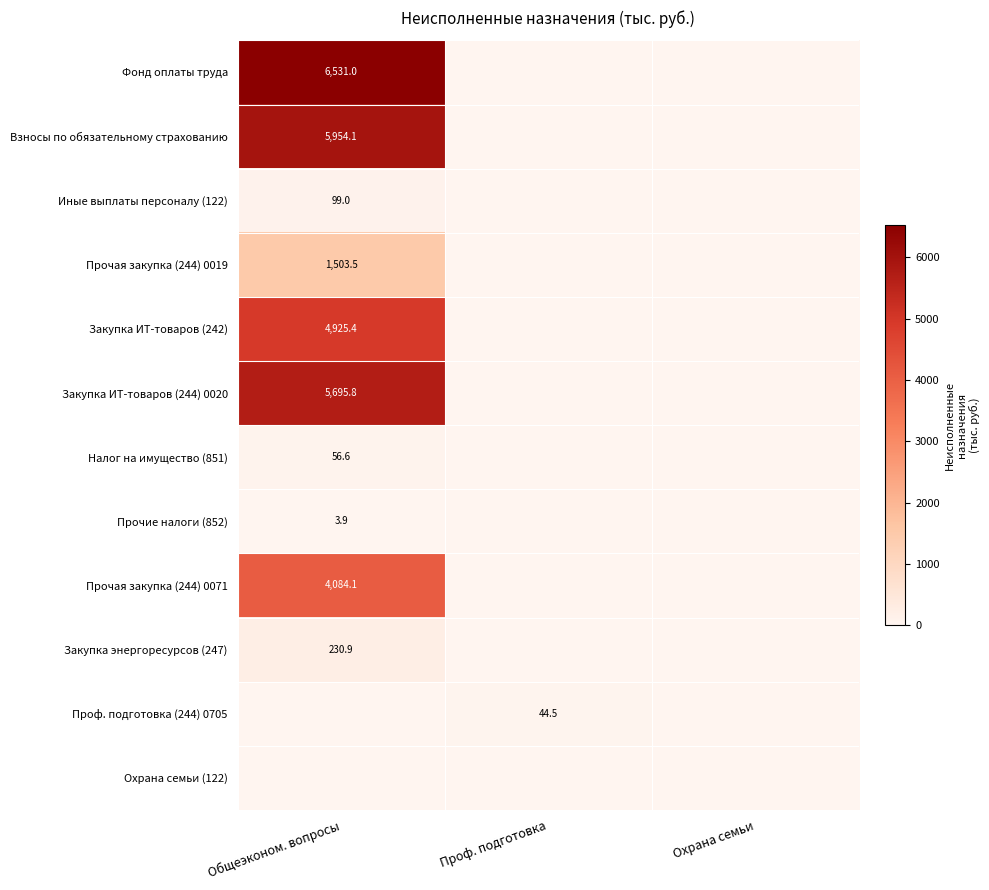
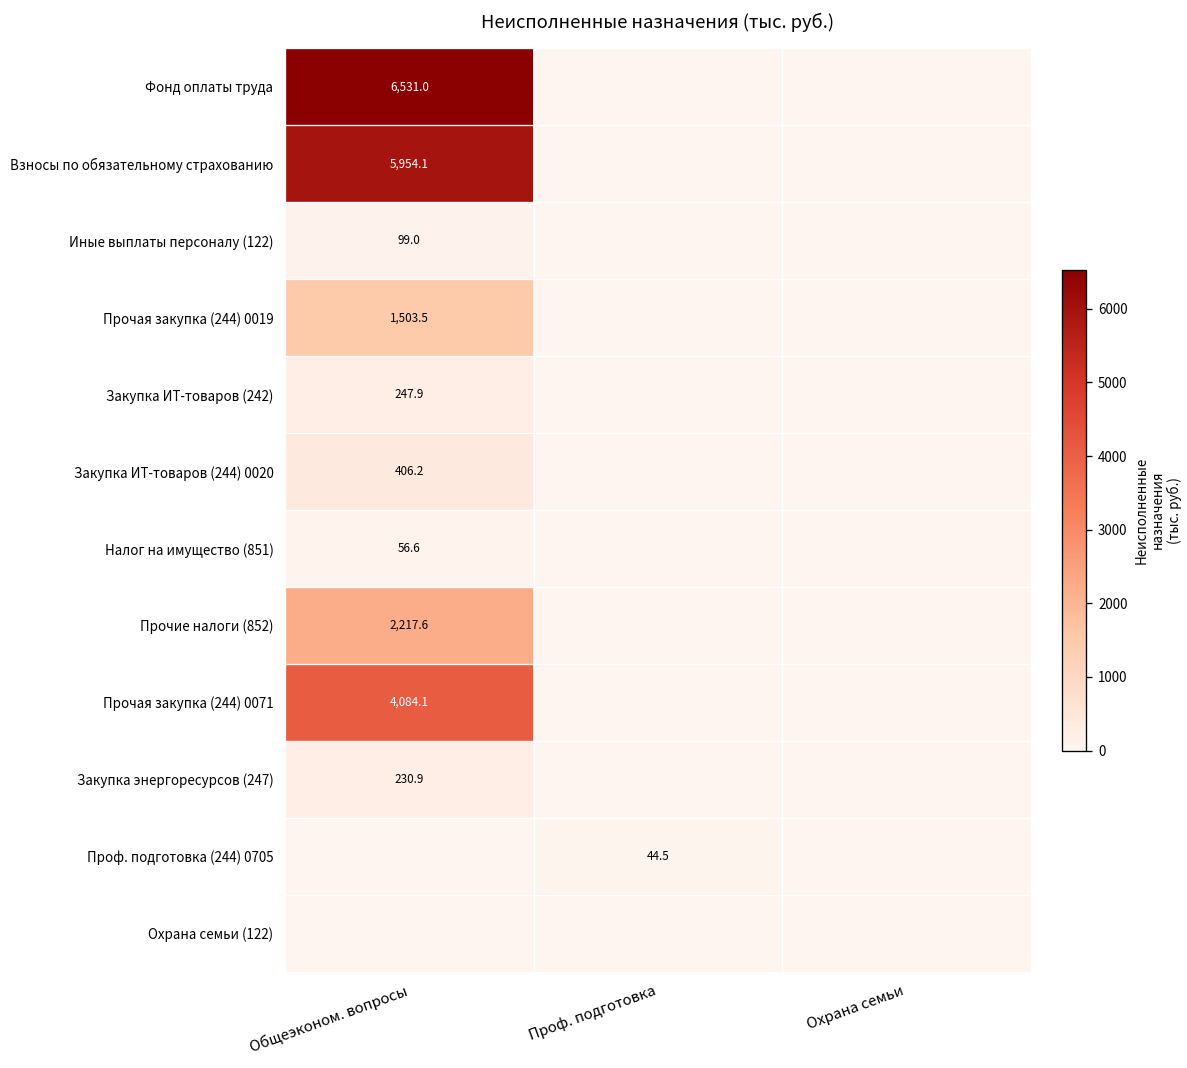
Закупка ИТ-товаров (242), Общеэконом. вопросы: 4,925.4 -> 247.9
Закупка ИТ-товаров (244) 0020, Общеэконом. вопросы: 5,695.8 -> 406.2
Прочие налоги (852), Общеэконом. вопросы: 3.9 -> 2,217.6
